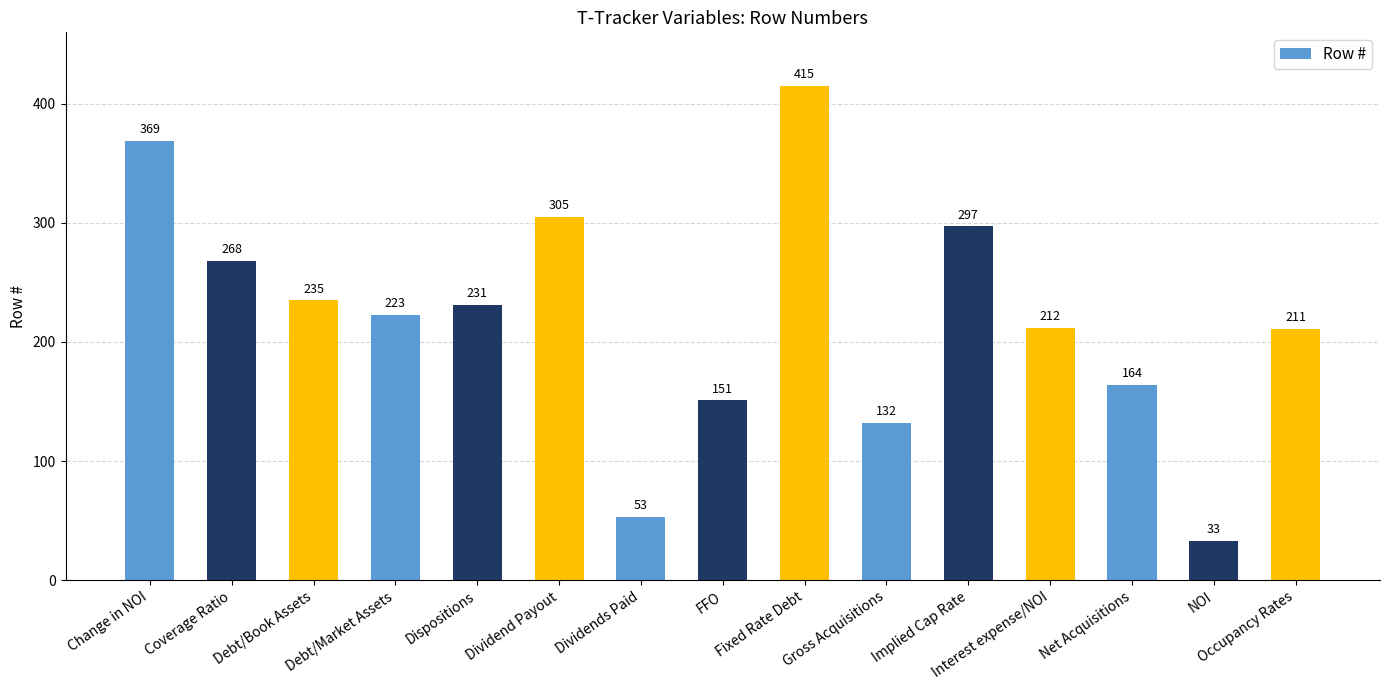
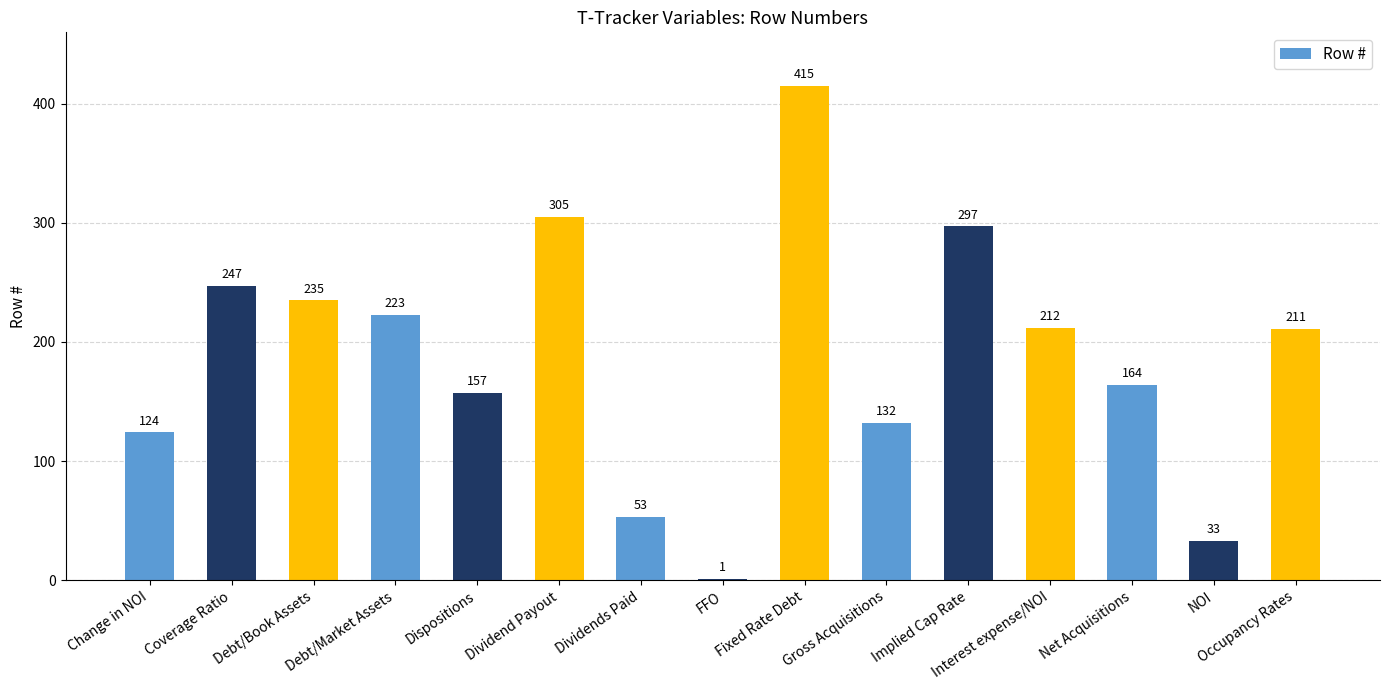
Change in NOI: 369 -> 124
Coverage Ratio: 268 -> 247
Dispositions: 231 -> 157
FFO: 151 -> 1
